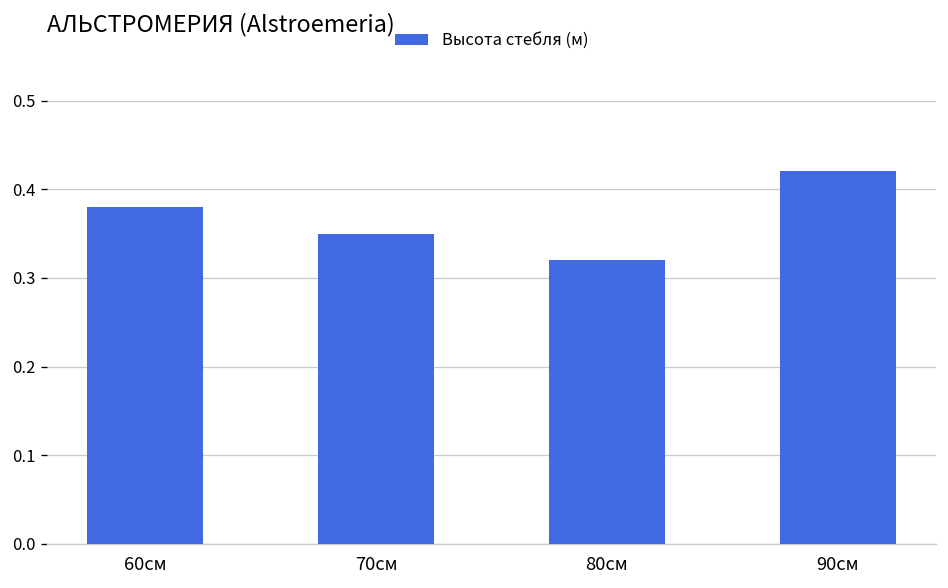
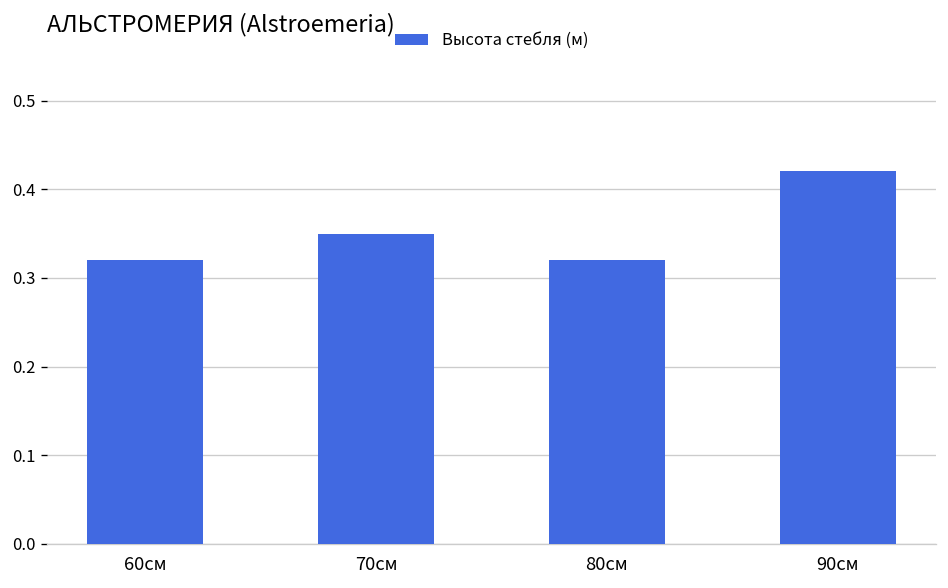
60см: 0.38 -> 0.32
